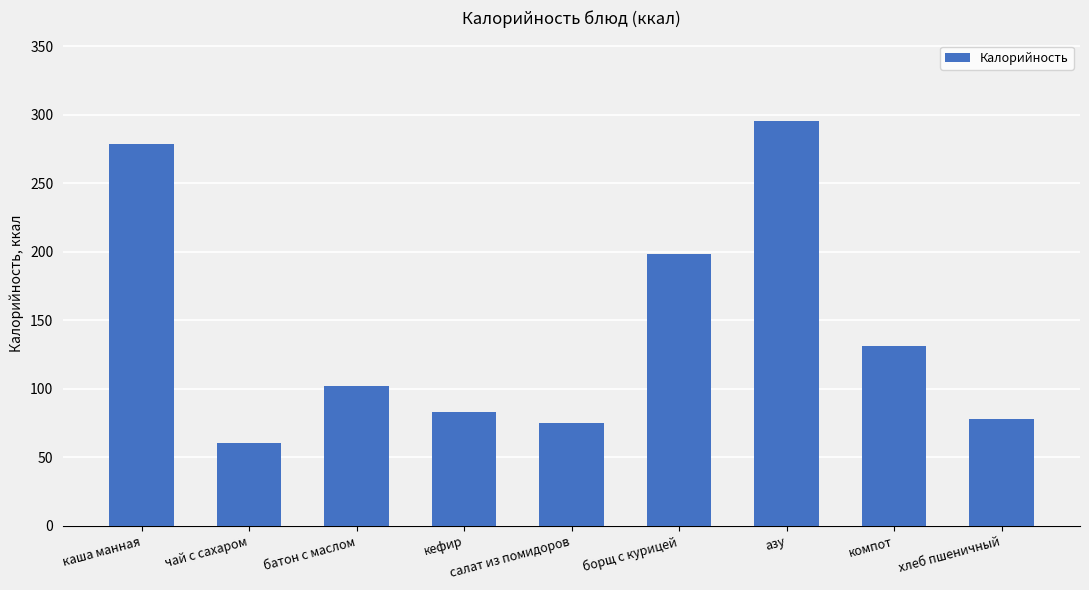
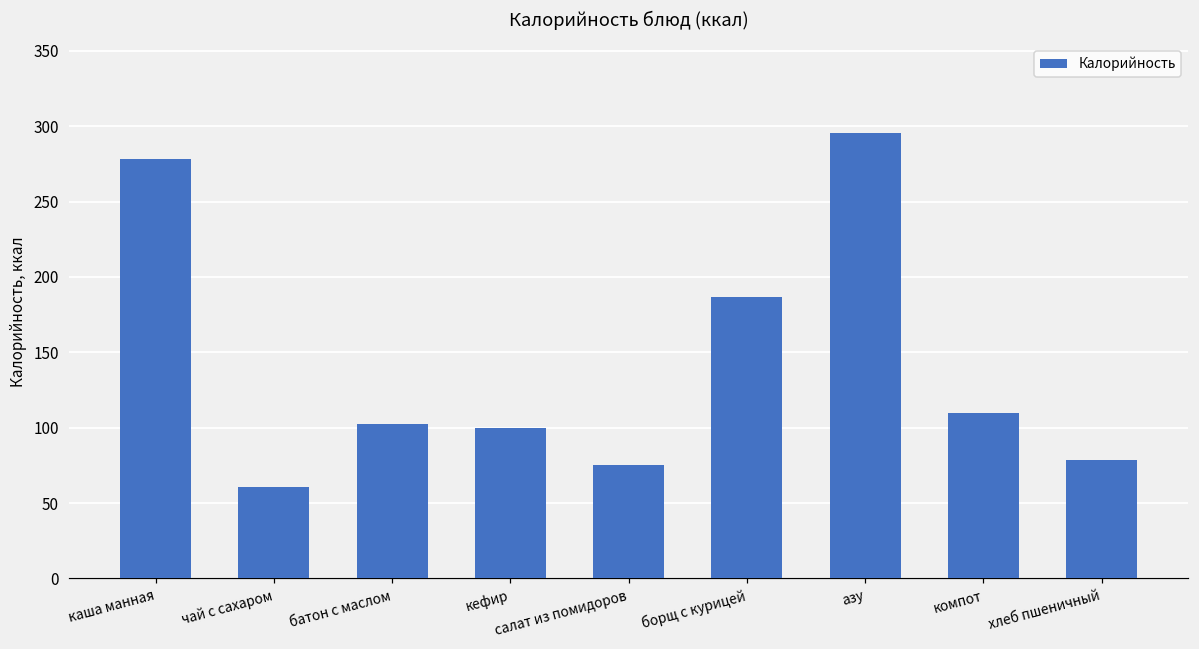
кефир: 83 -> 100
борщ с курицей: 198 -> 187
компот: 131 -> 110
